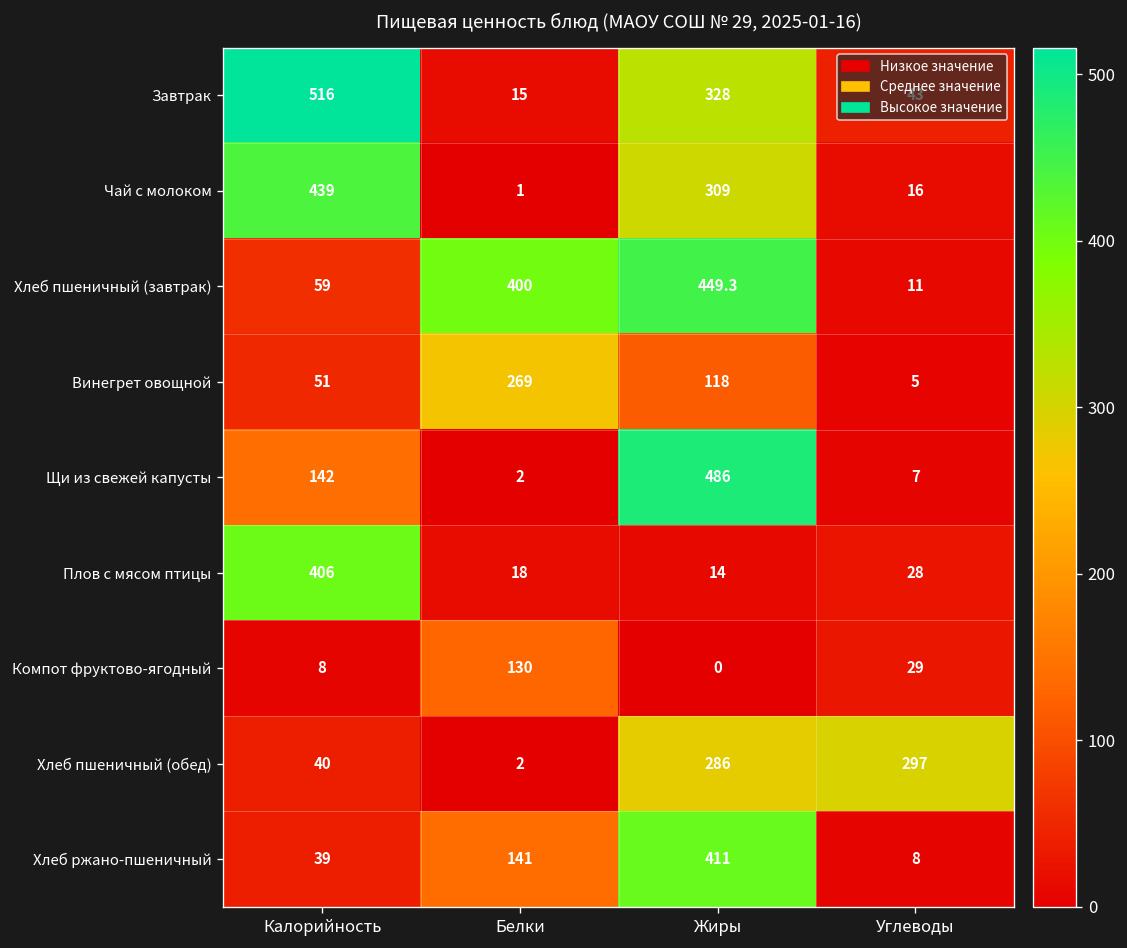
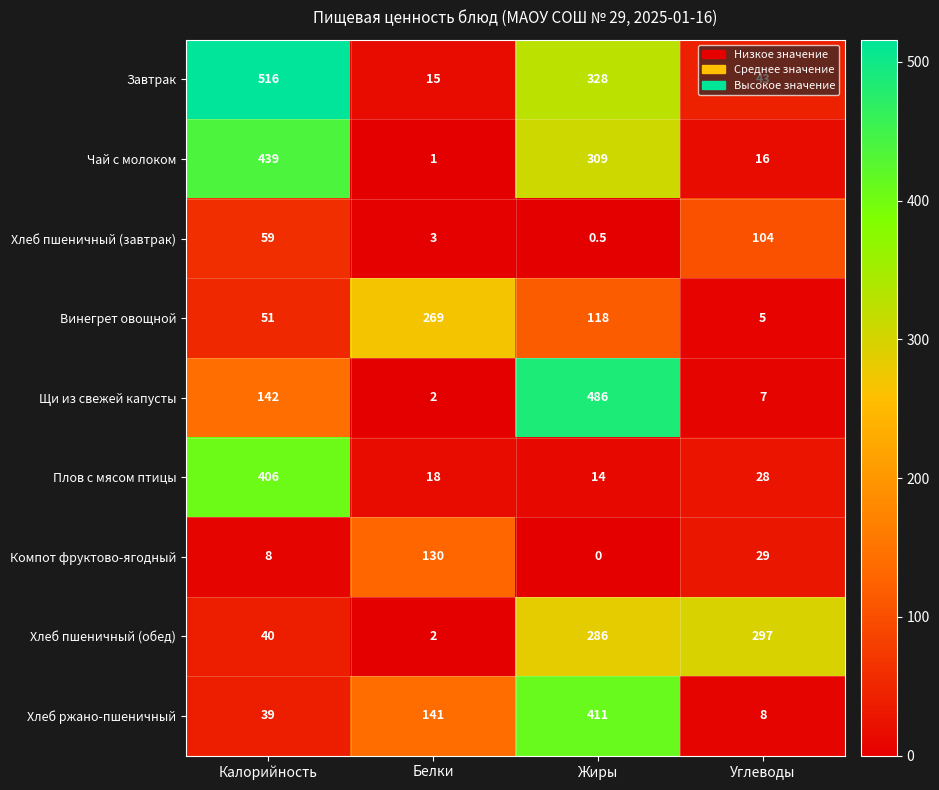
Хлеб пшеничный (завтрак), Белки: 400 -> 3
Хлеб пшеничный (завтрак), Жиры: 449.3 -> 0.5
Хлеб пшеничный (завтрак), Углеводы: 11 -> 104
